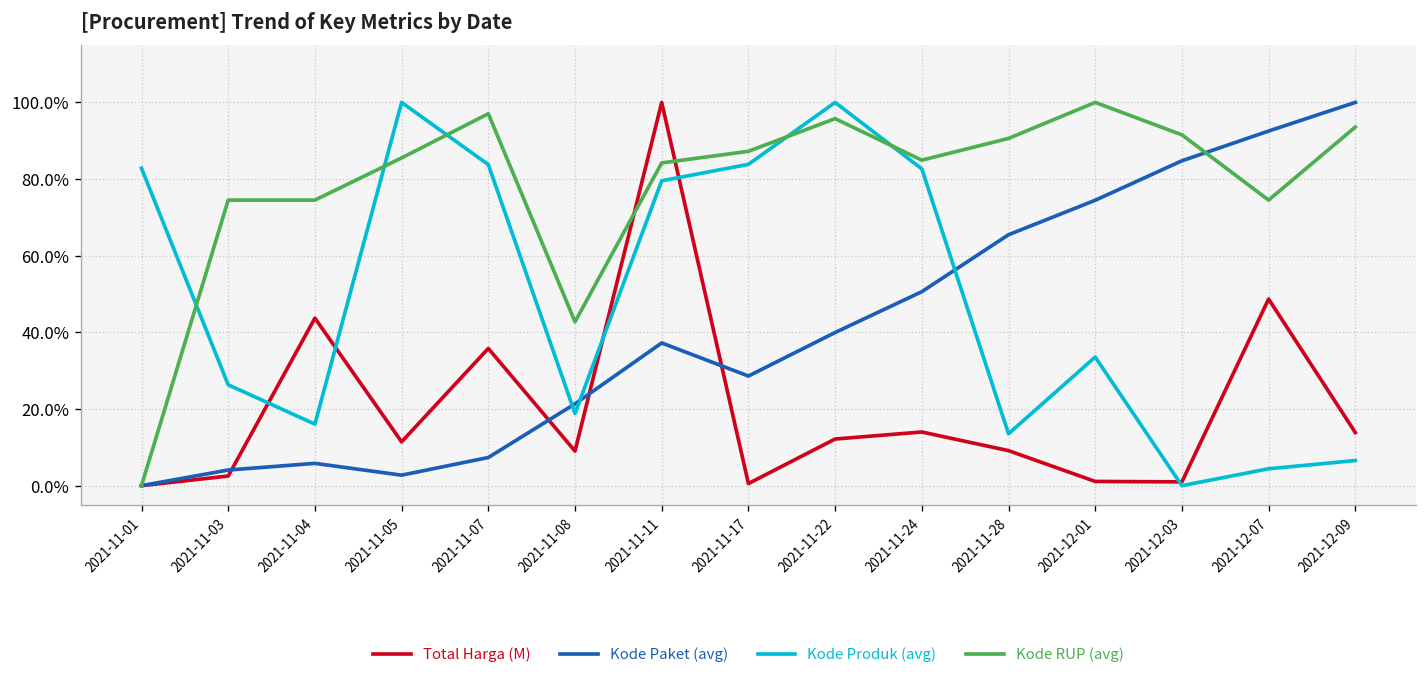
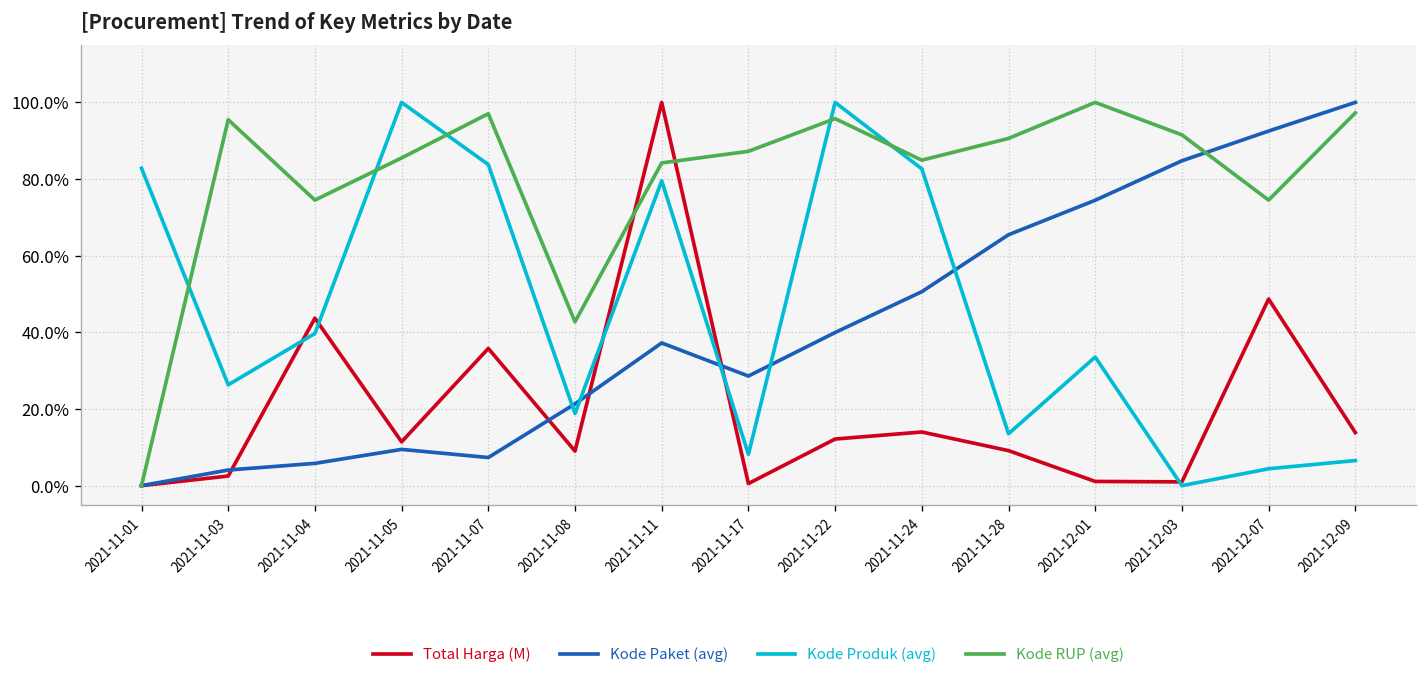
Kode RUP (avg), 2021-11-03: 75% -> 95%
Kode Produk (avg), 2021-11-04: 16% -> 40%
Kode Paket (avg), 2021-11-05: 3% -> 9%
Kode Produk (avg), 2021-11-17: 84% -> 8%
Kode RUP (avg), 2021-12-09: 94% -> 97%
